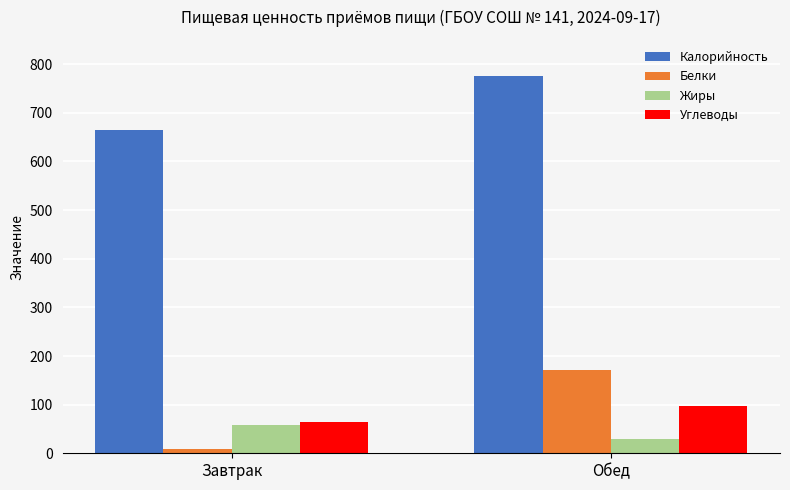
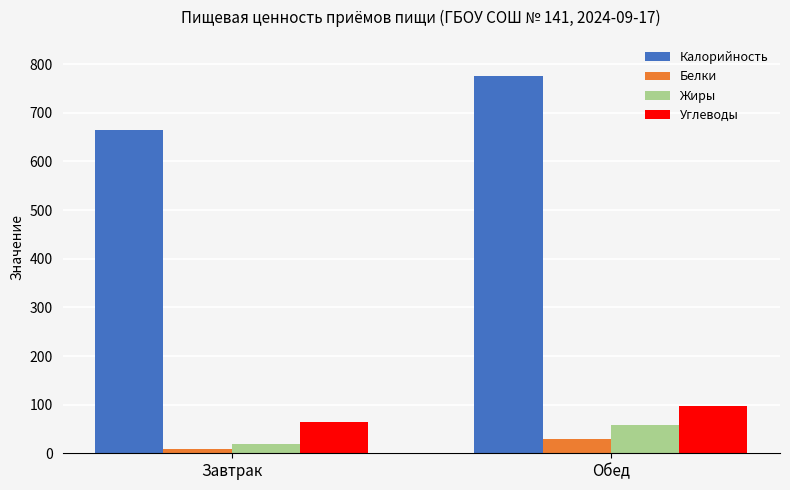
Жиры, Завтрак: 60 -> 20
Белки, Обед: 170 -> 30
Жиры, Обед: 30 -> 60
